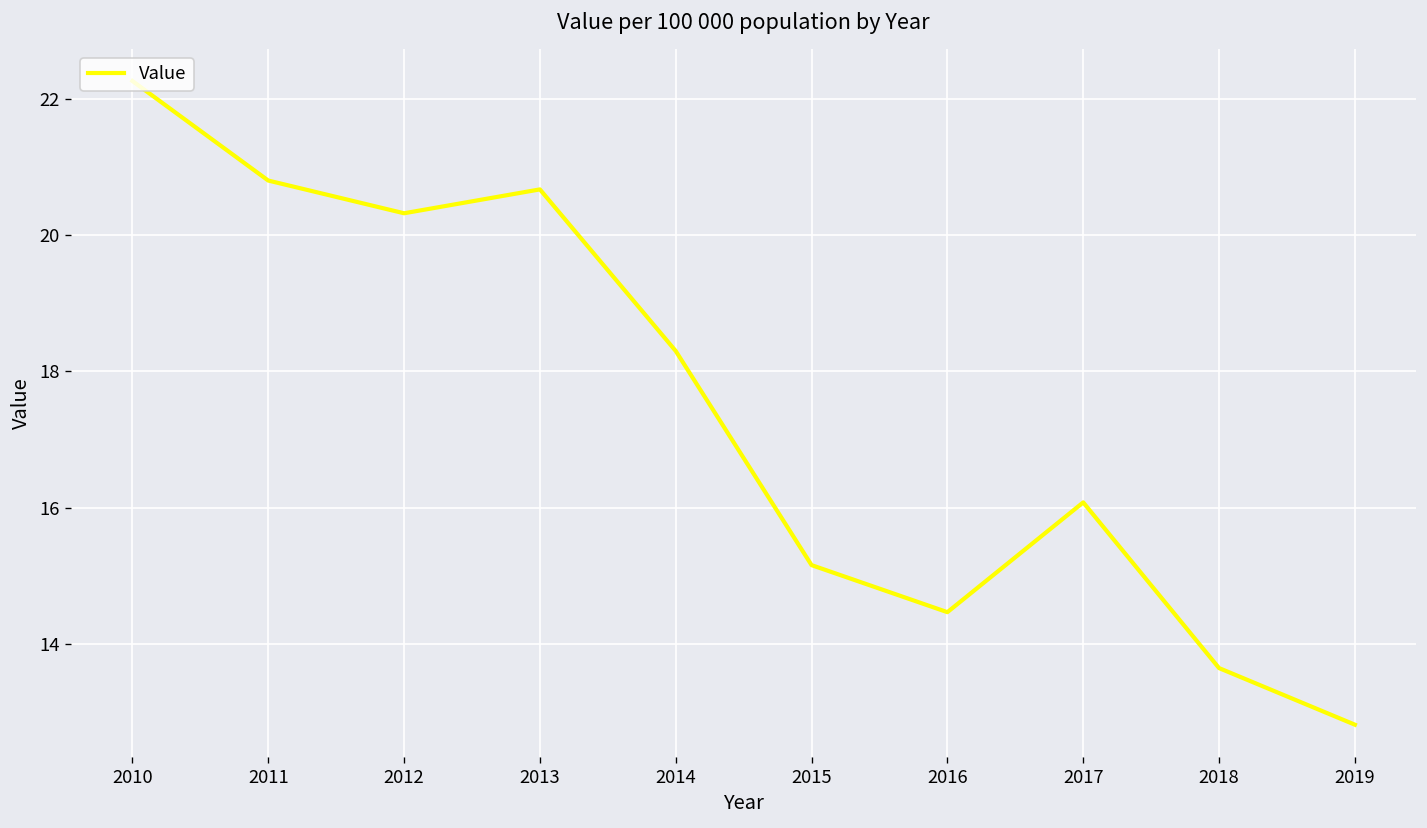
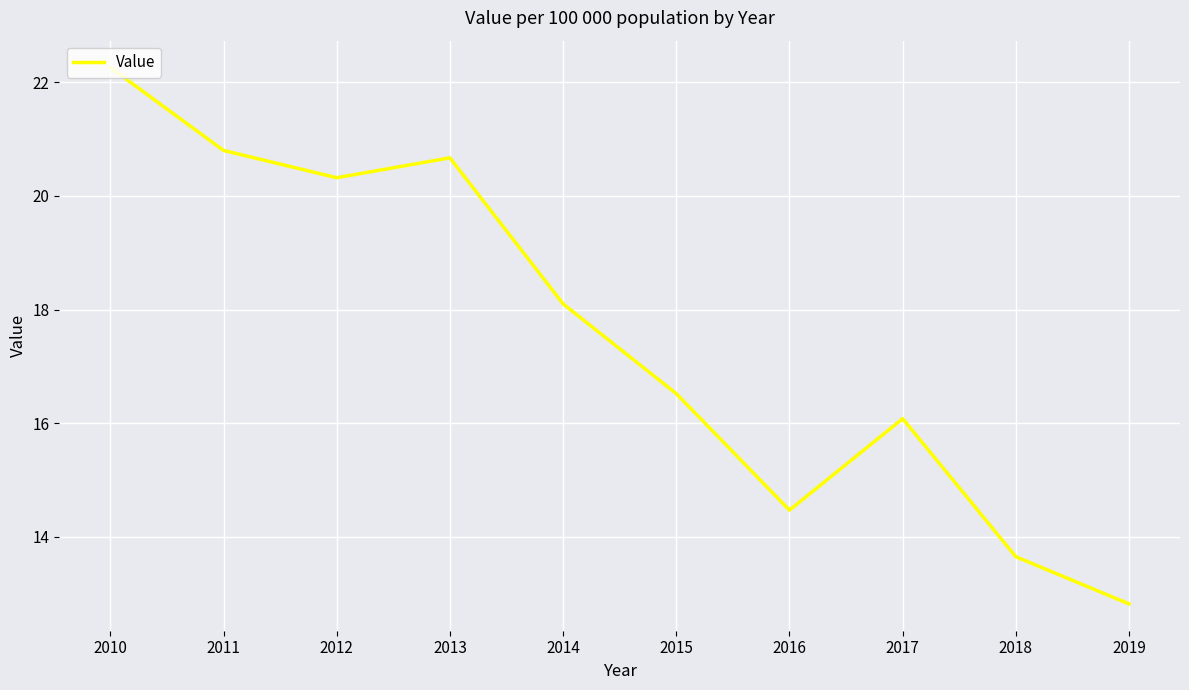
2014: 18.3 -> 18.1
2015: 15.2 -> 16.5
